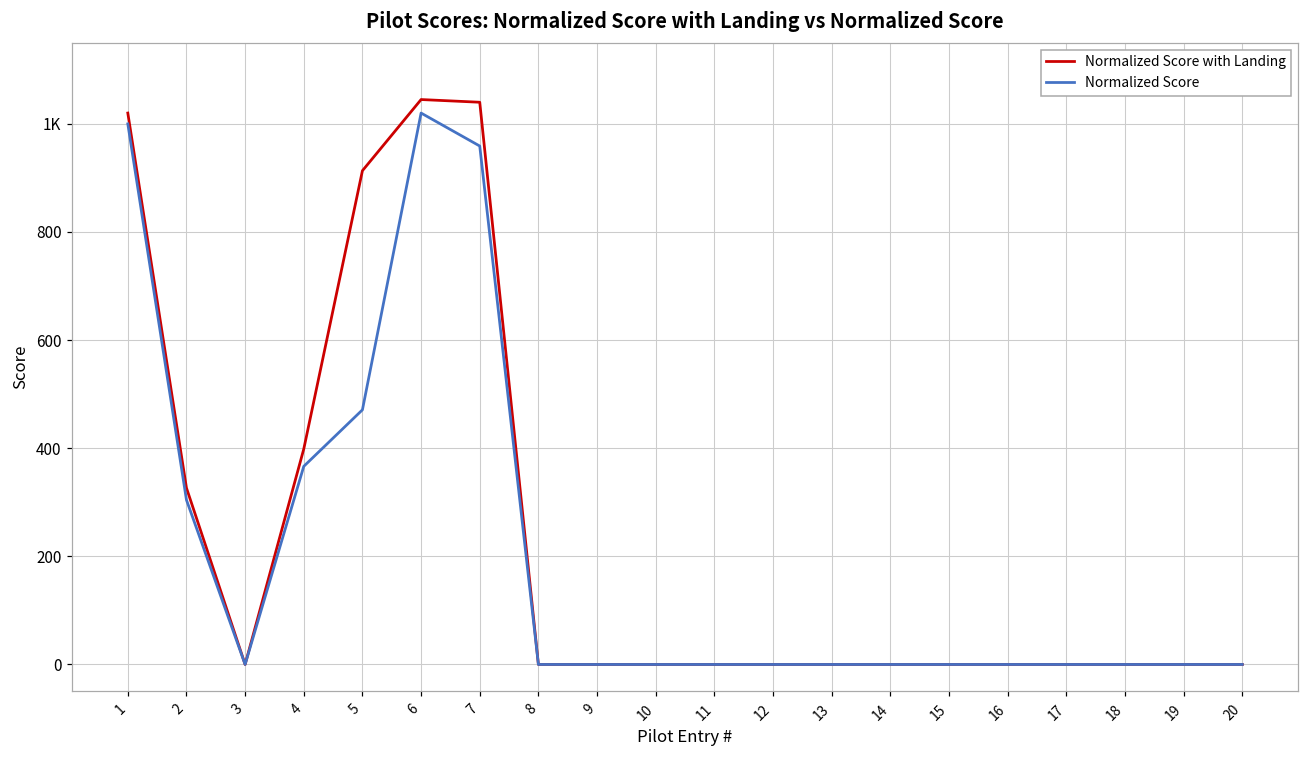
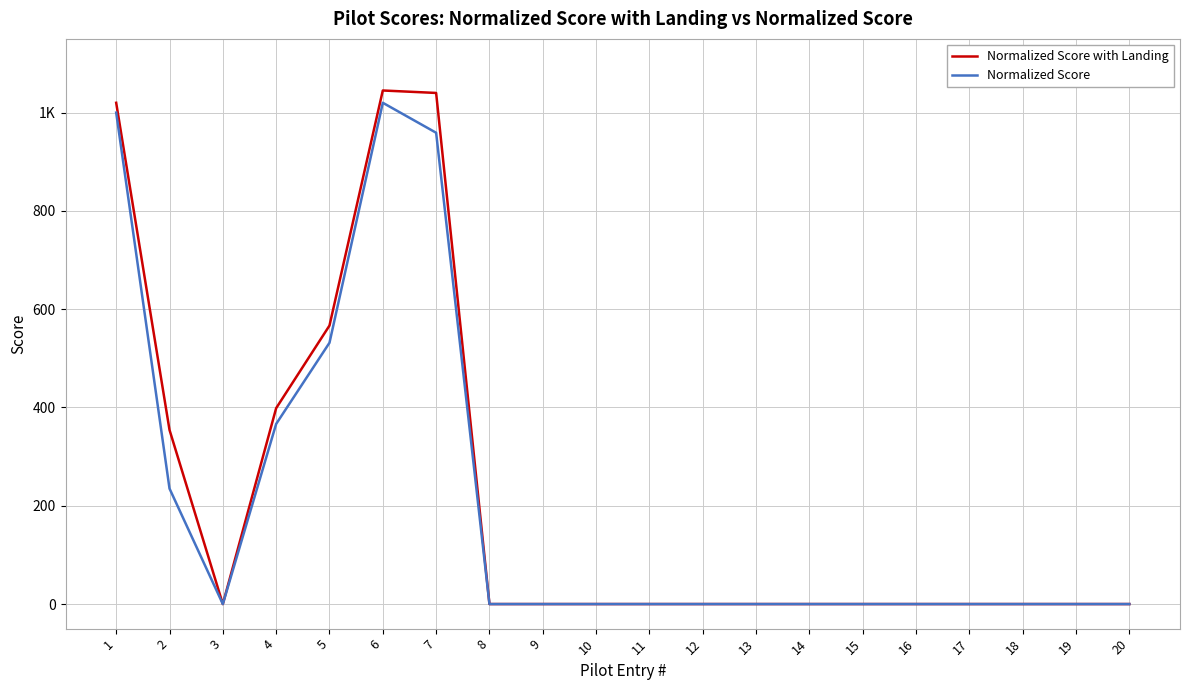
Normalized Score with Landing, 2: 330 -> 350
Normalized Score, 2: 300 -> 240
Normalized Score with Landing, 5: 910 -> 570
Normalized Score, 5: 470 -> 530
